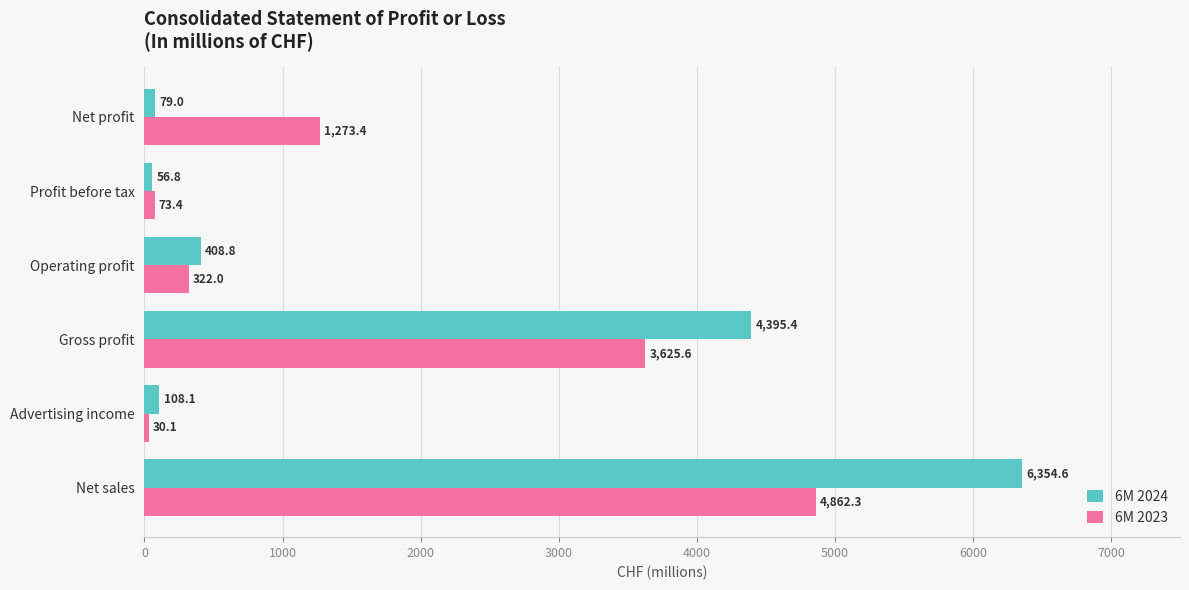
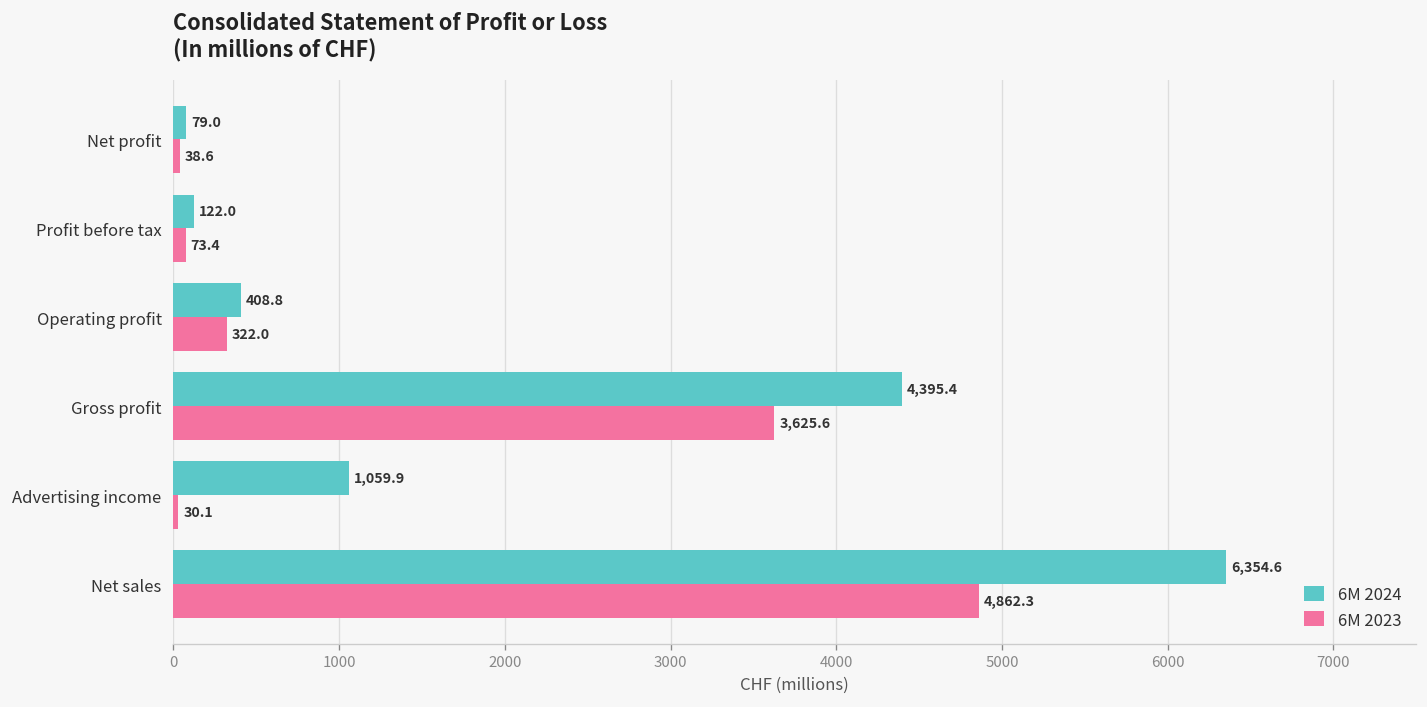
6M 2023, Net profit: 1,273.4 -> 38.6
6M 2024, Profit before tax: 56.8 -> 122.0
6M 2024, Advertising income: 108.1 -> 1,059.9
